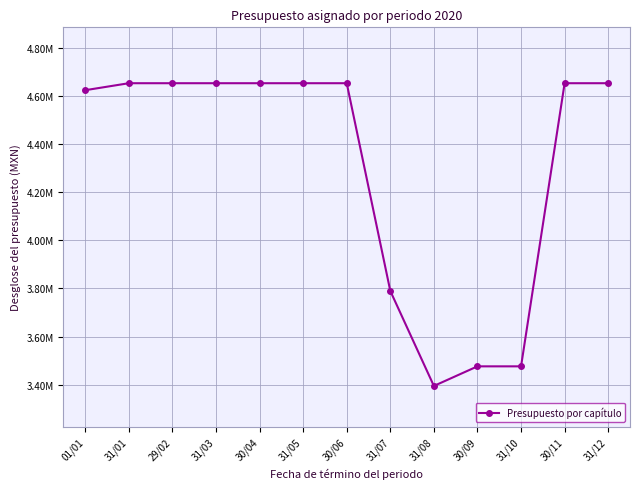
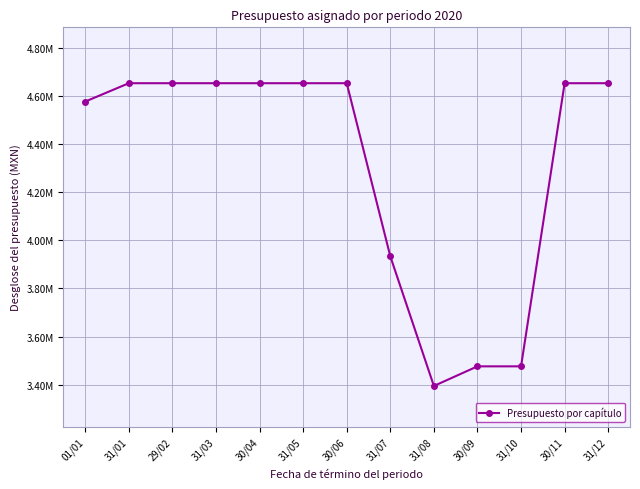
01/01: 4630000 -> 4580000
31/07: 3790000 -> 3930000
